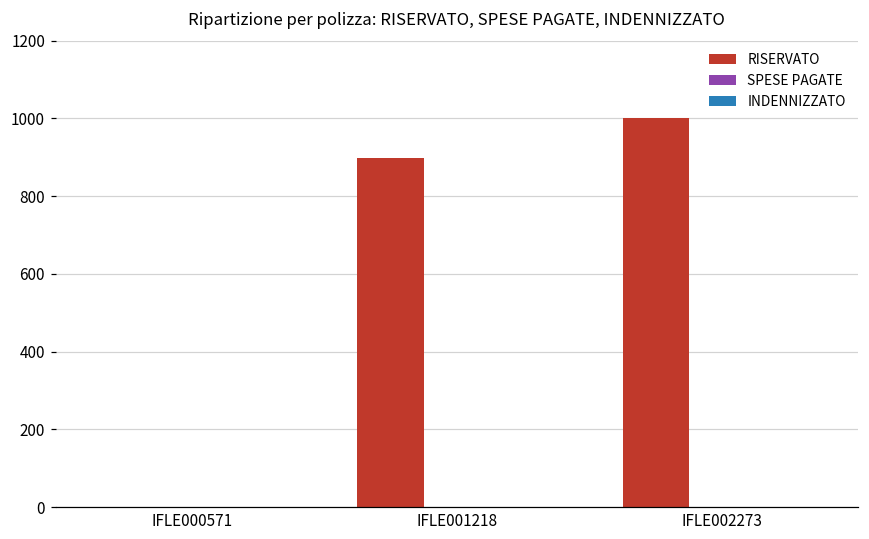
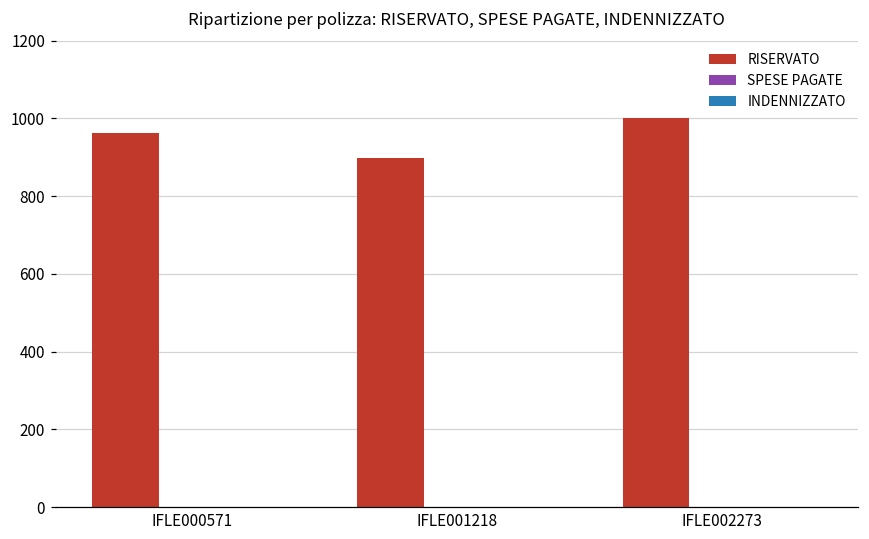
RISERVATO, IFLE000571: 0 -> 960
